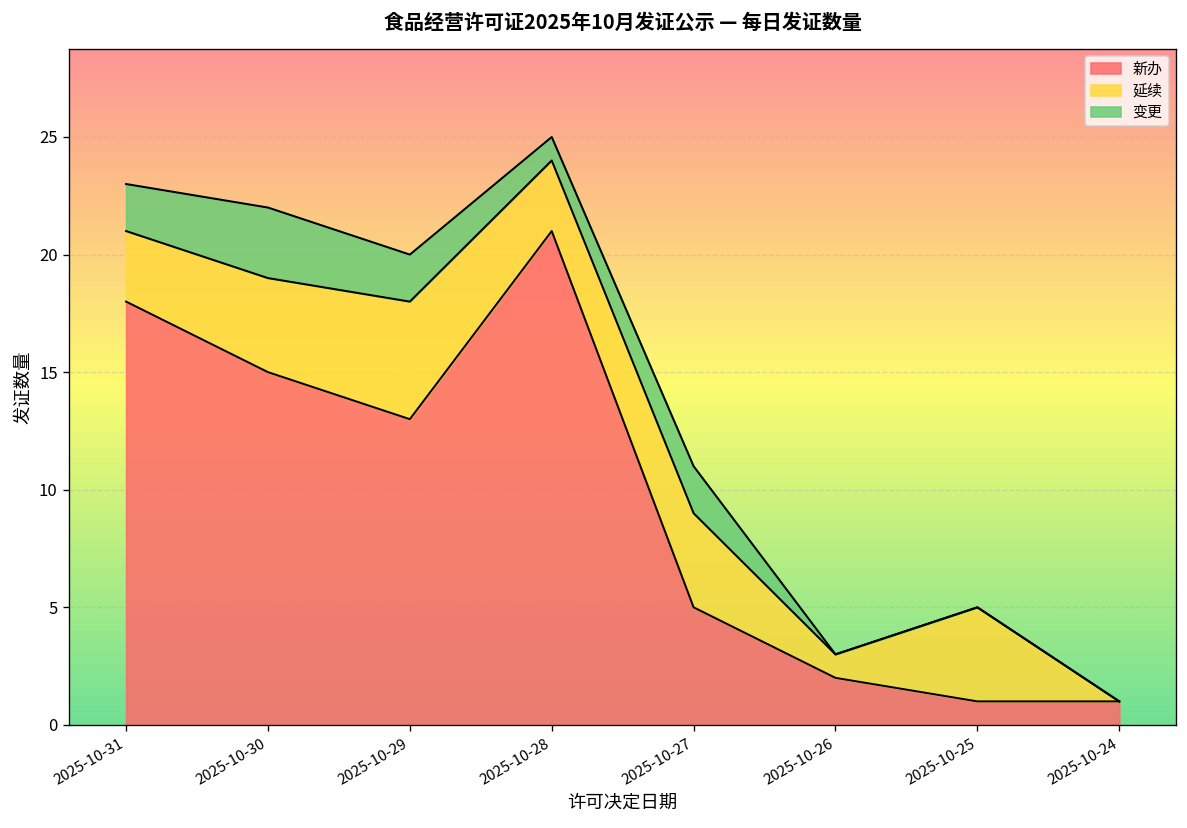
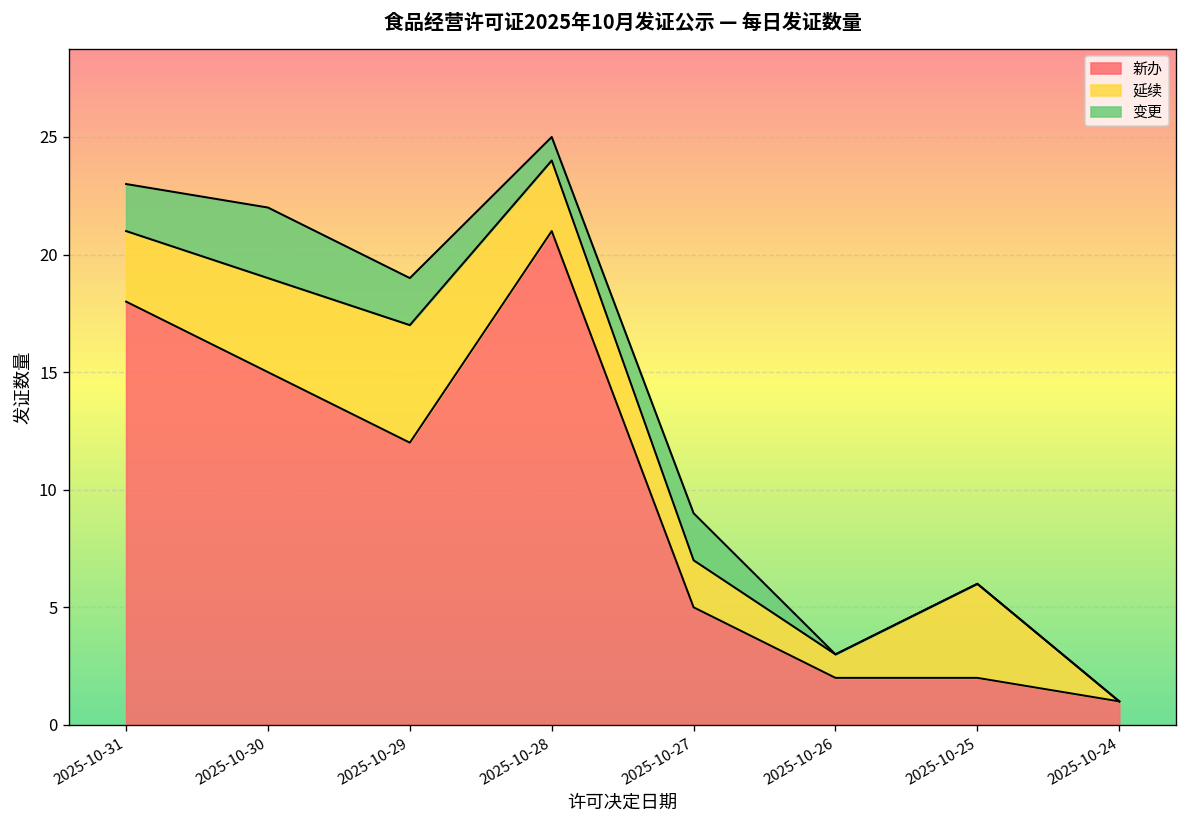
新办, 2025-10-29: 13 -> 12
延续, 2025-10-27: 4 -> 2
新办, 2025-10-25: 1 -> 2
